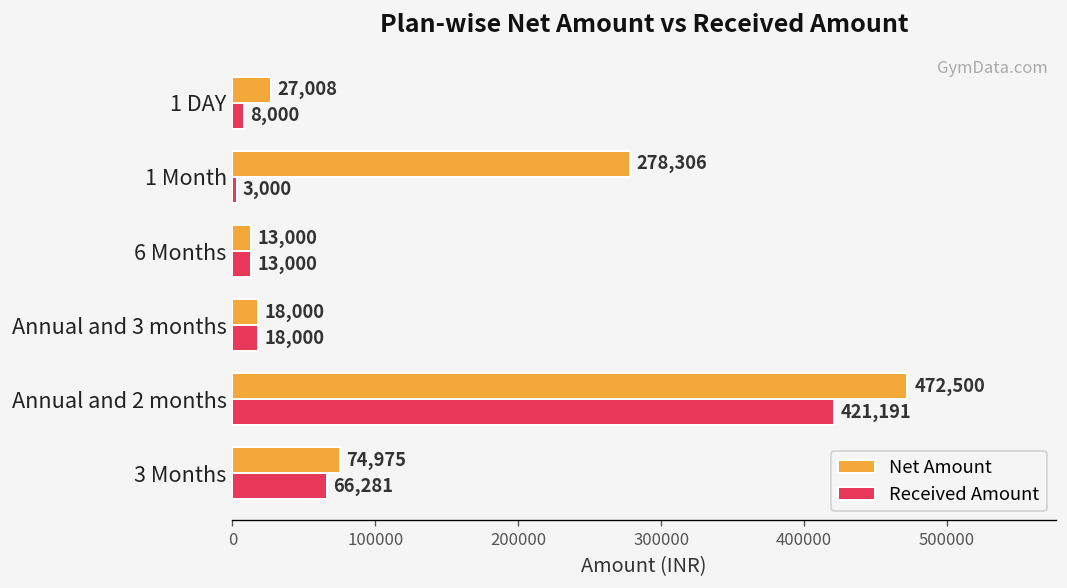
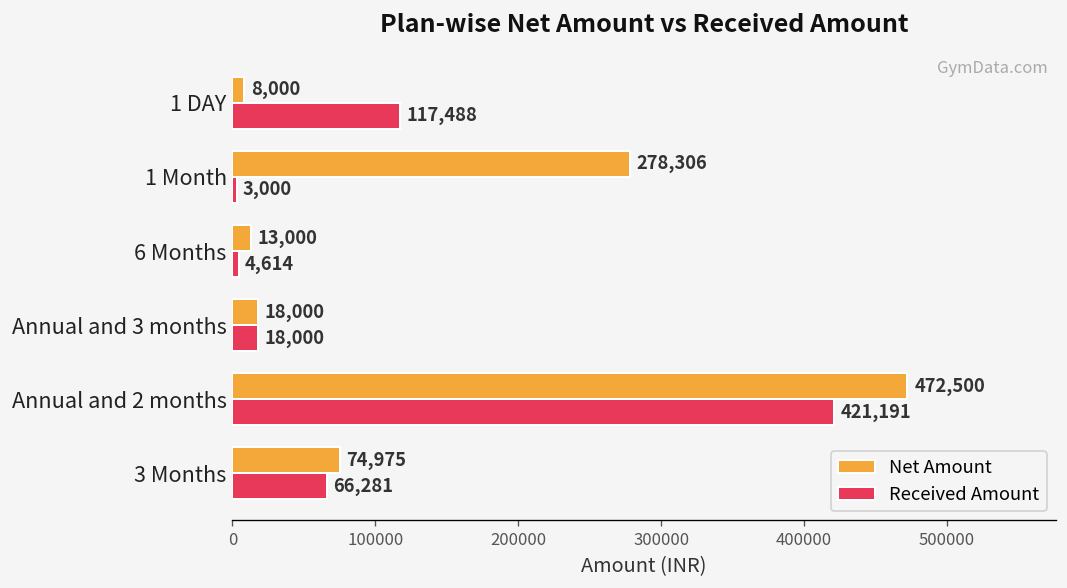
Net Amount, 1 DAY: 27,008 -> 8,000
Received Amount, 1 DAY: 8,000 -> 117,488
Received Amount, 6 Months: 13,000 -> 4,614
